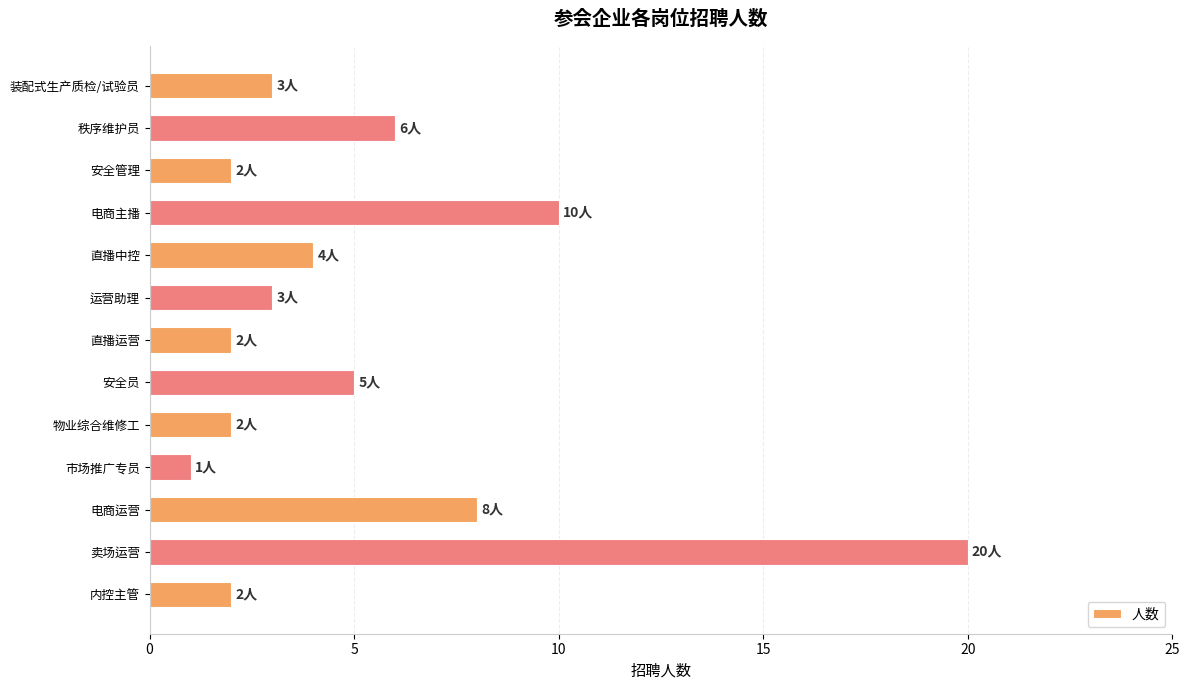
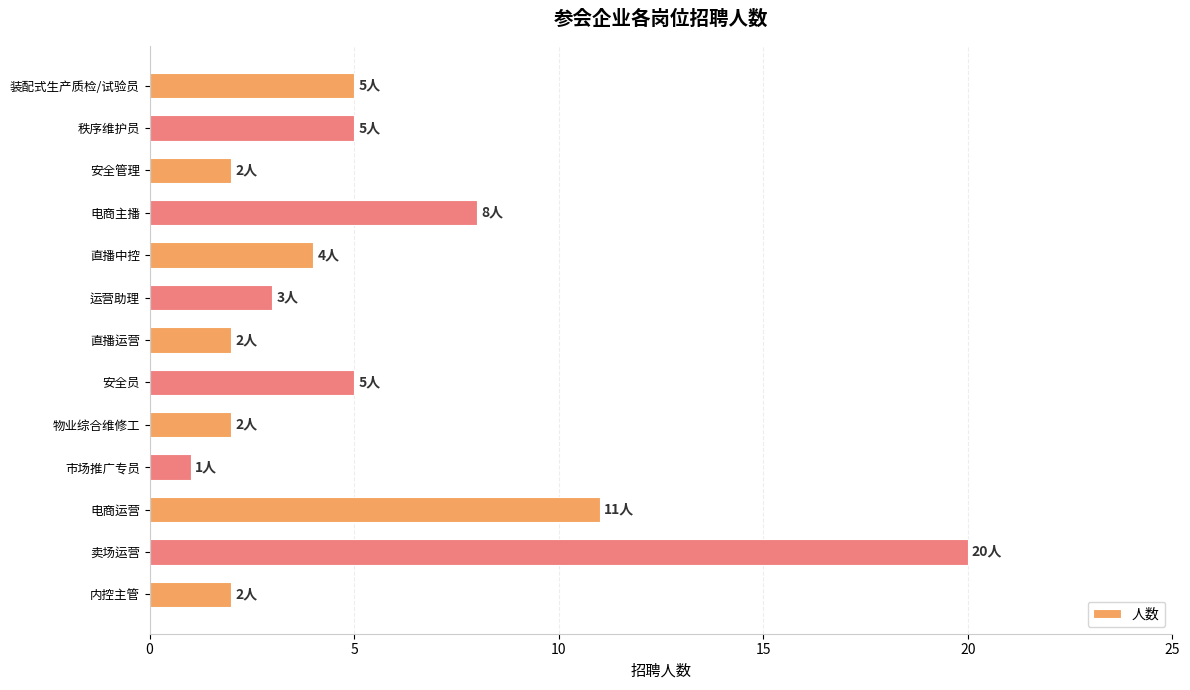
装配式生产质检/试验员: 3人 -> 5人
秩序维护员: 6人 -> 5人
电商主播: 10人 -> 8人
电商运营: 8人 -> 11人
